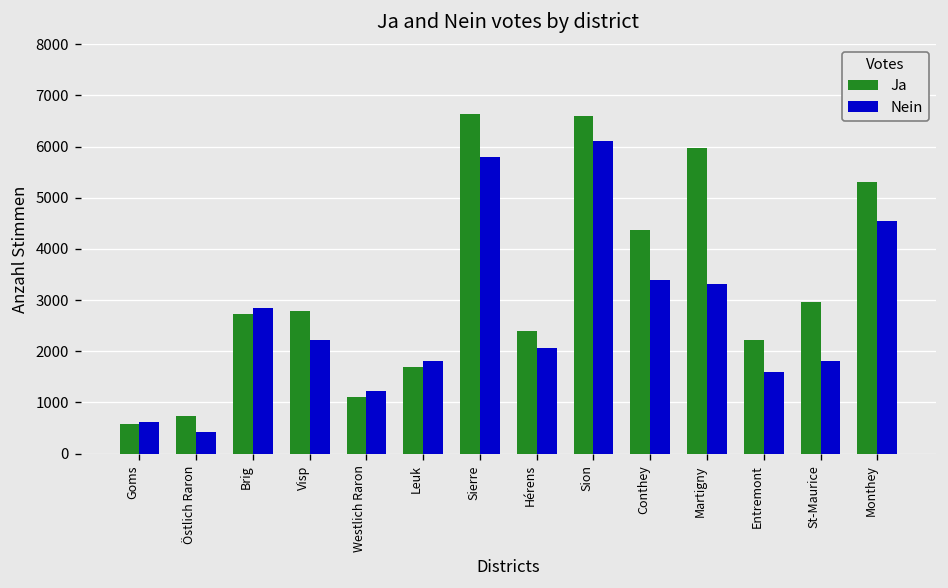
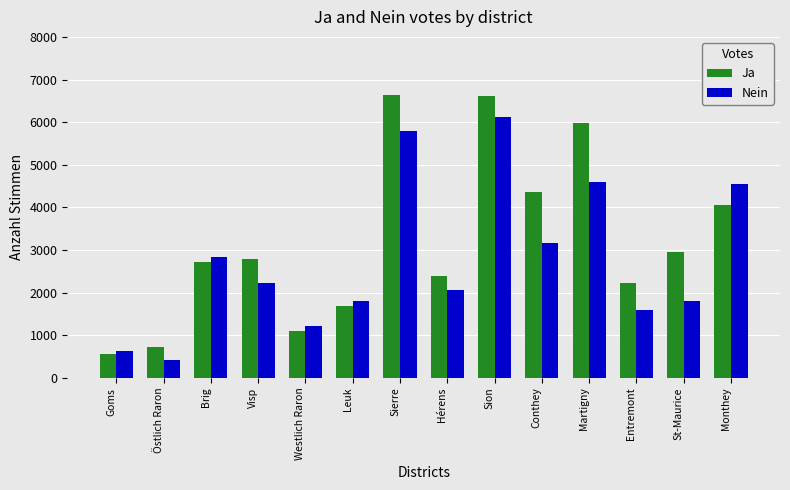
Nein, Conthey: 3400 -> 3200
Nein, Martigny: 3300 -> 4600
Ja, Monthey: 5300 -> 4100
